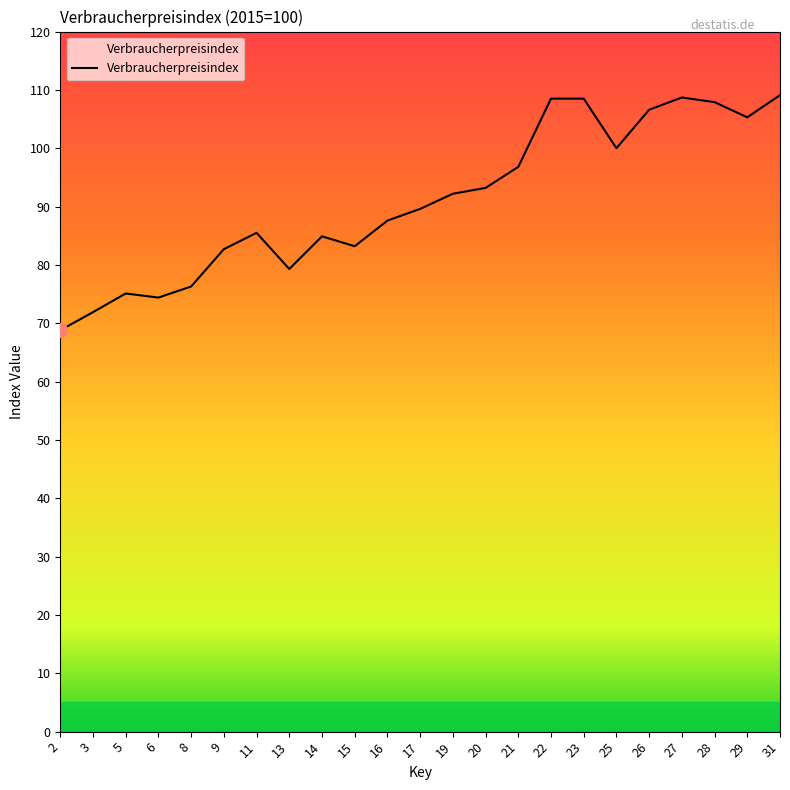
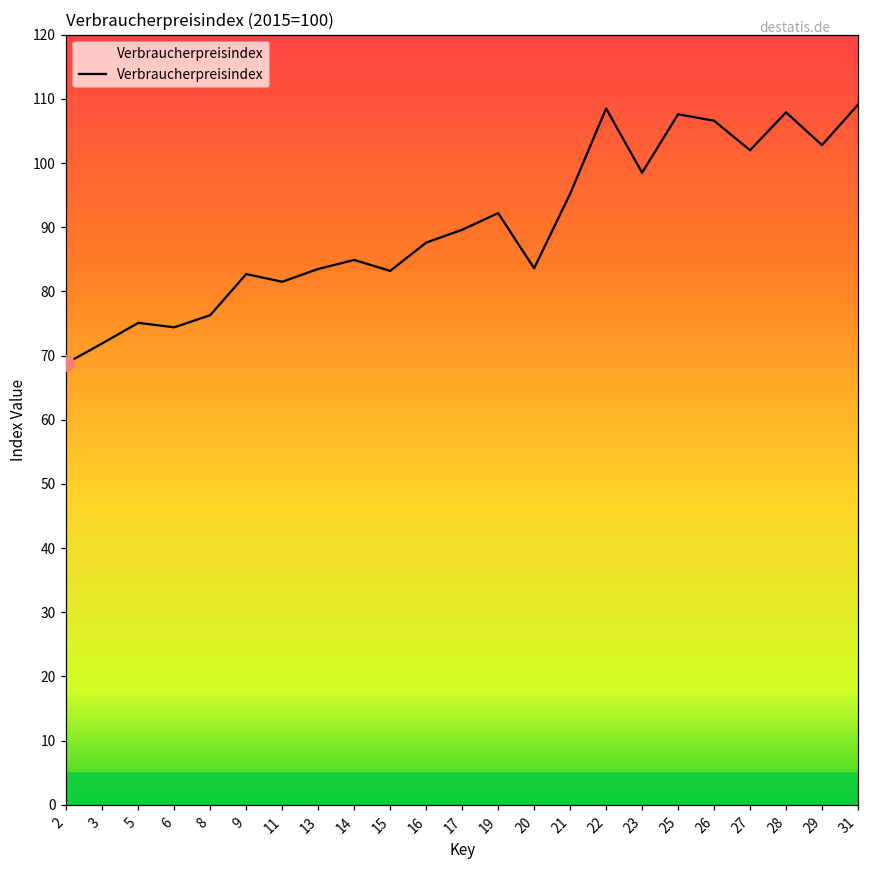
Verbraucherpreisindex, 11: 86 -> 82
Verbraucherpreisindex, 13: 79 -> 84
Verbraucherpreisindex, 20: 93 -> 84
Verbraucherpreisindex, 21: 97 -> 95
Verbraucherpreisindex, 23: 109 -> 99
Verbraucherpreisindex, 25: 100 -> 108
Verbraucherpreisindex, 27: 109 -> 102
Verbraucherpreisindex, 29: 105 -> 103
